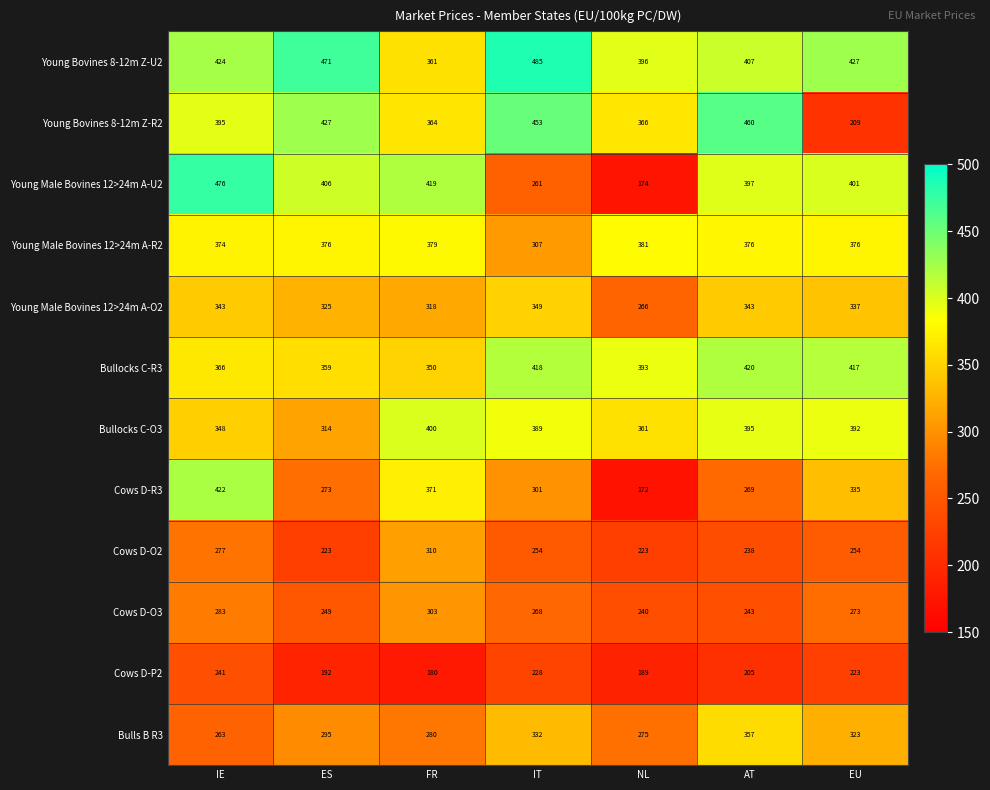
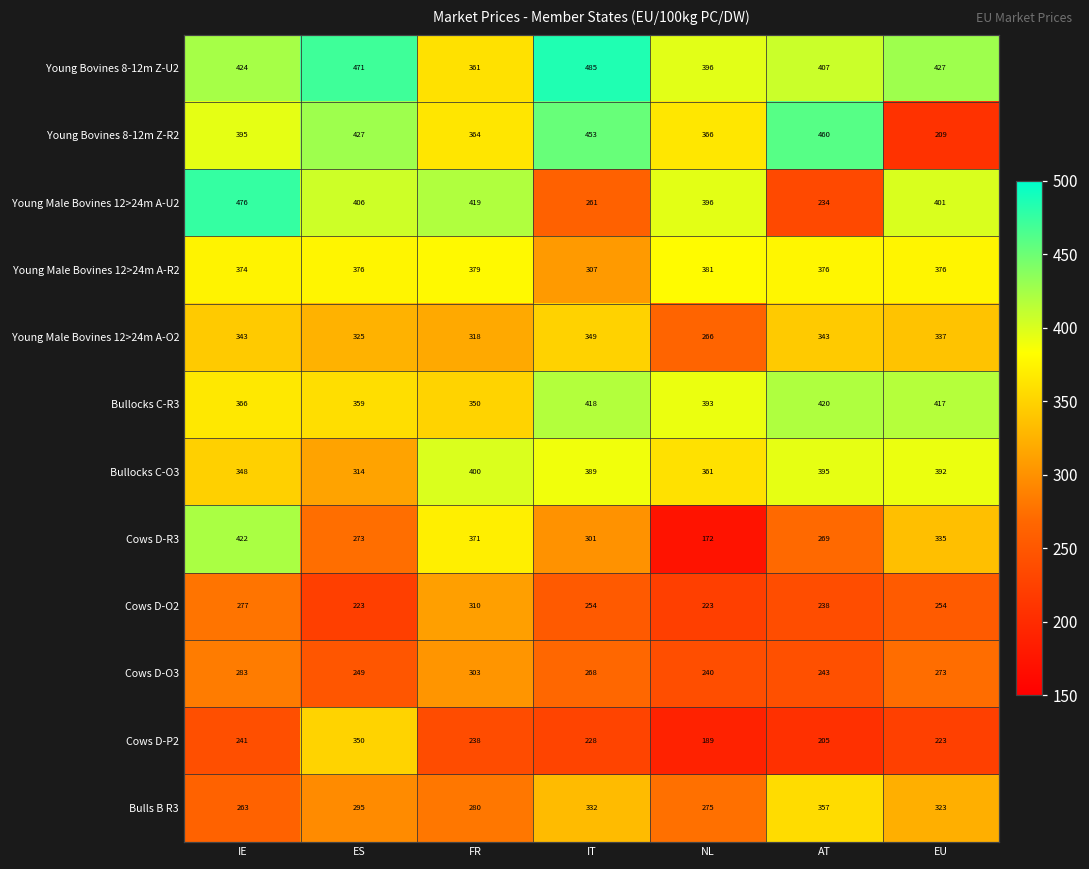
Young Male Bovines 12>24m A-U2, NL: 174 -> 396
Young Male Bovines 12>24m A-U2, AT: 397 -> 234
Cows D-P2, ES: 192 -> 350
Cows D-P2, FR: 180 -> 238
